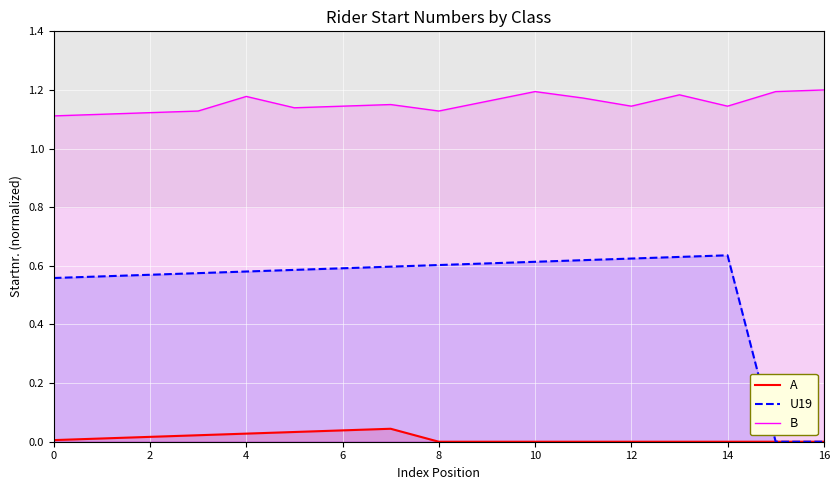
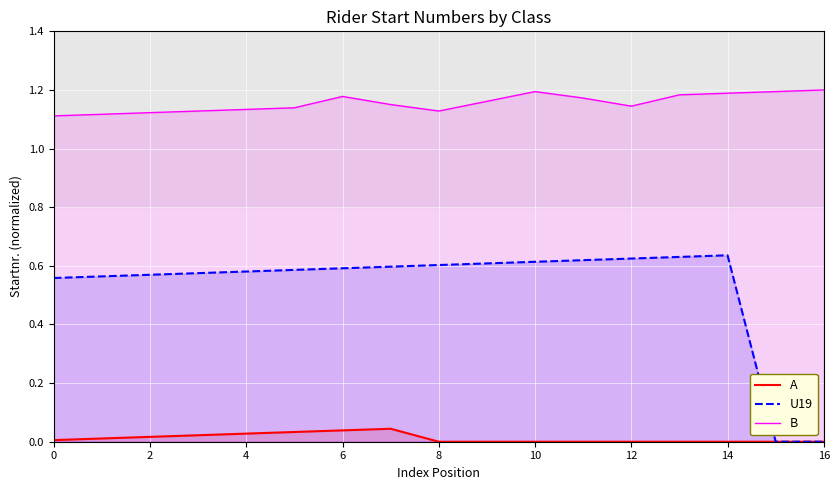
B, 4: 1.18 -> 1.13
B, 6: 1.14 -> 1.18
B, 14: 1.14 -> 1.19
